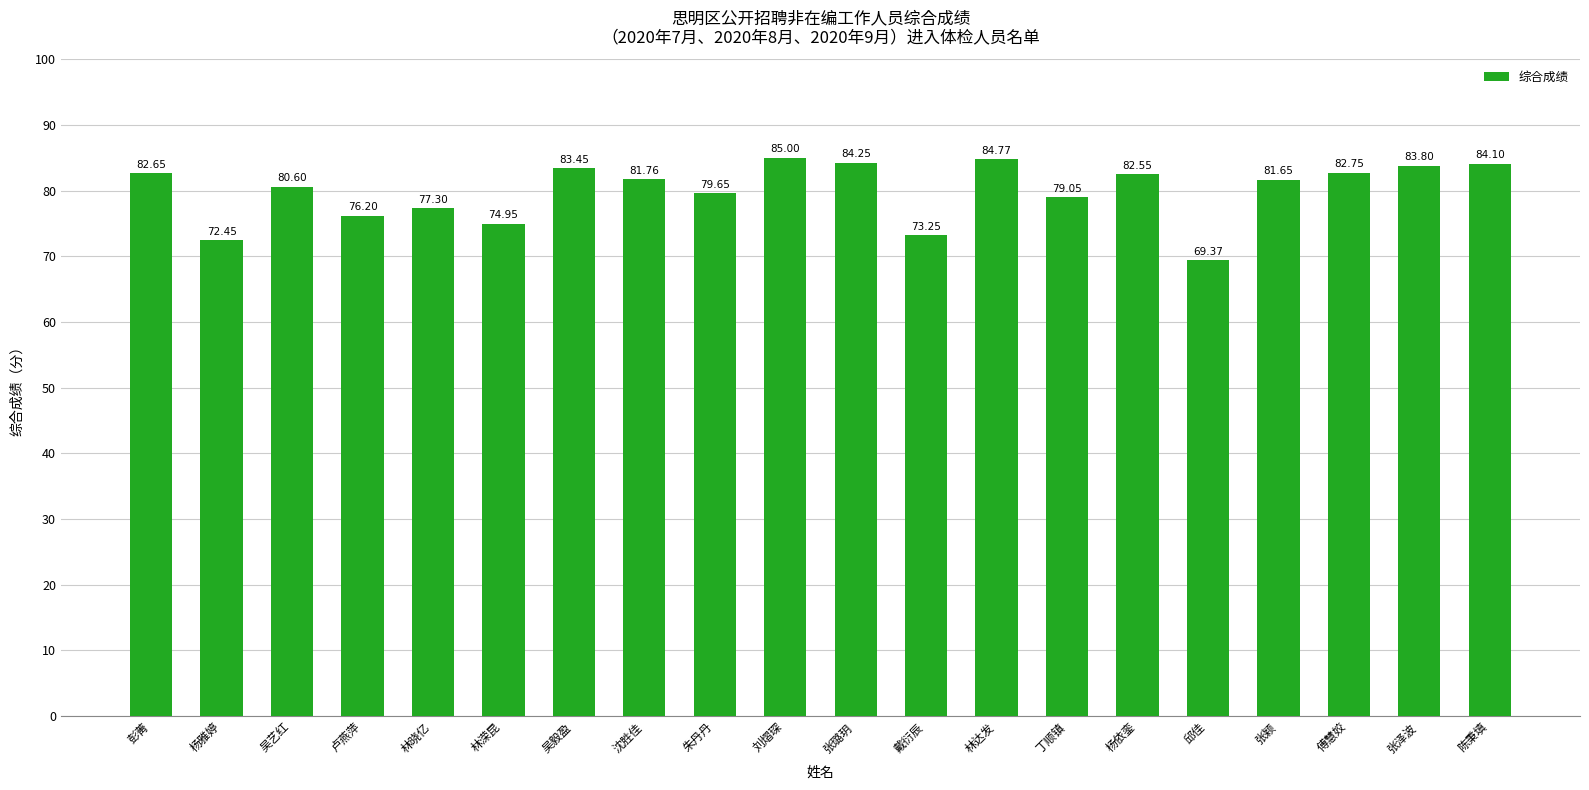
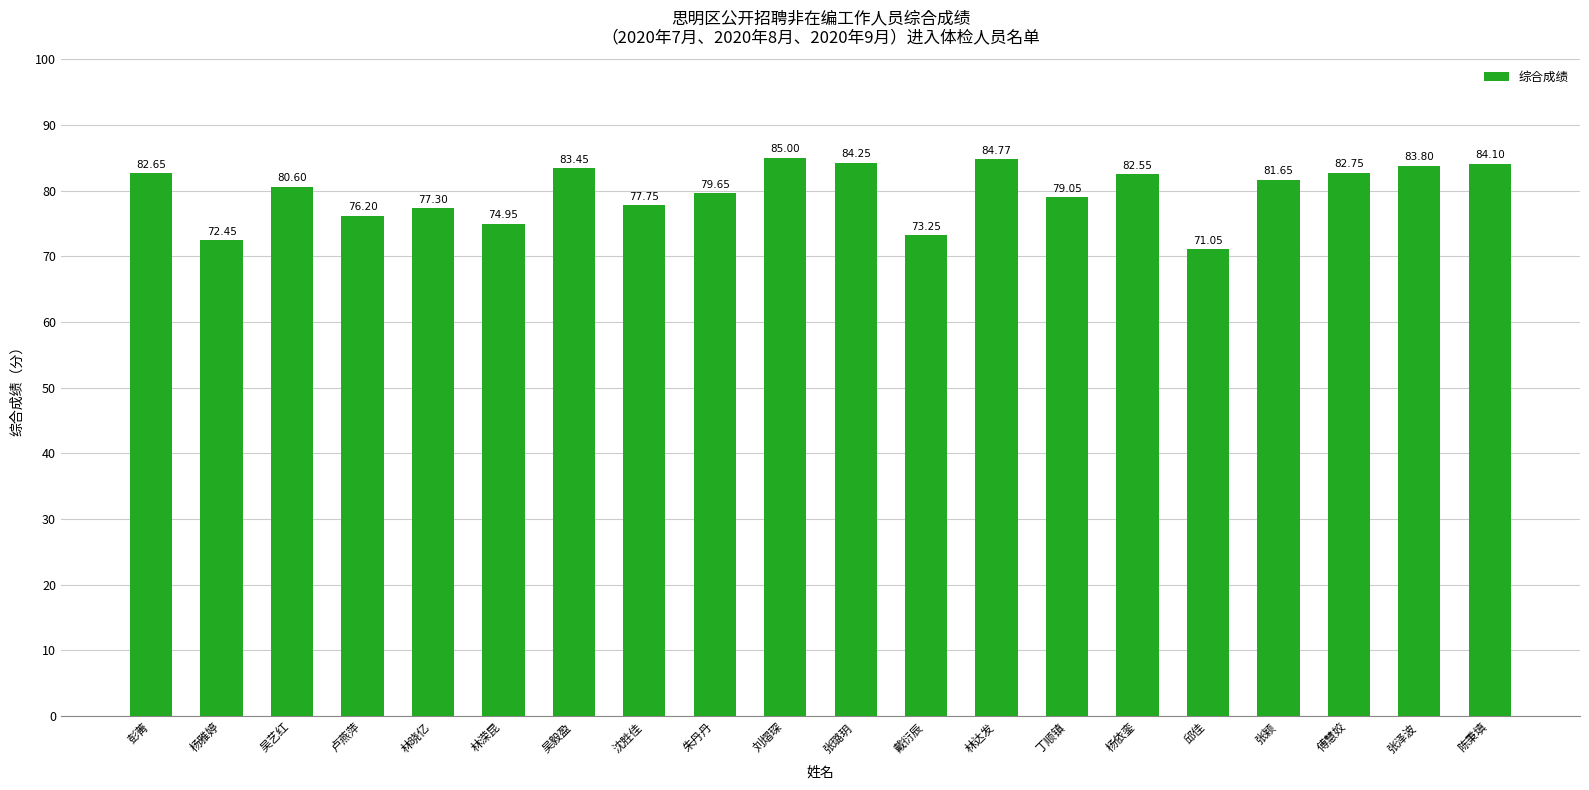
沈胜佳: 81.76 -> 77.75
邱佳: 69.37 -> 71.05
